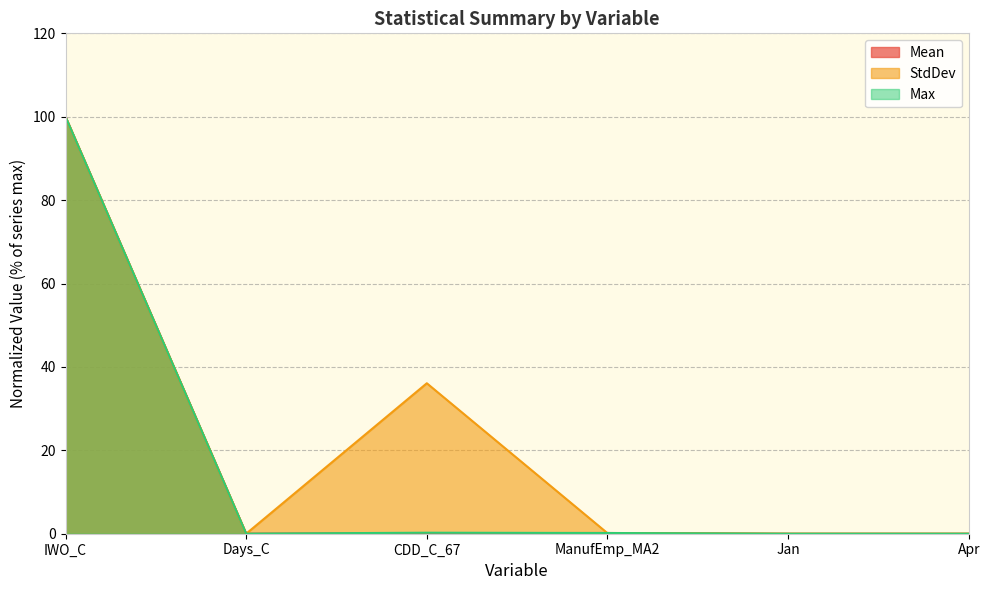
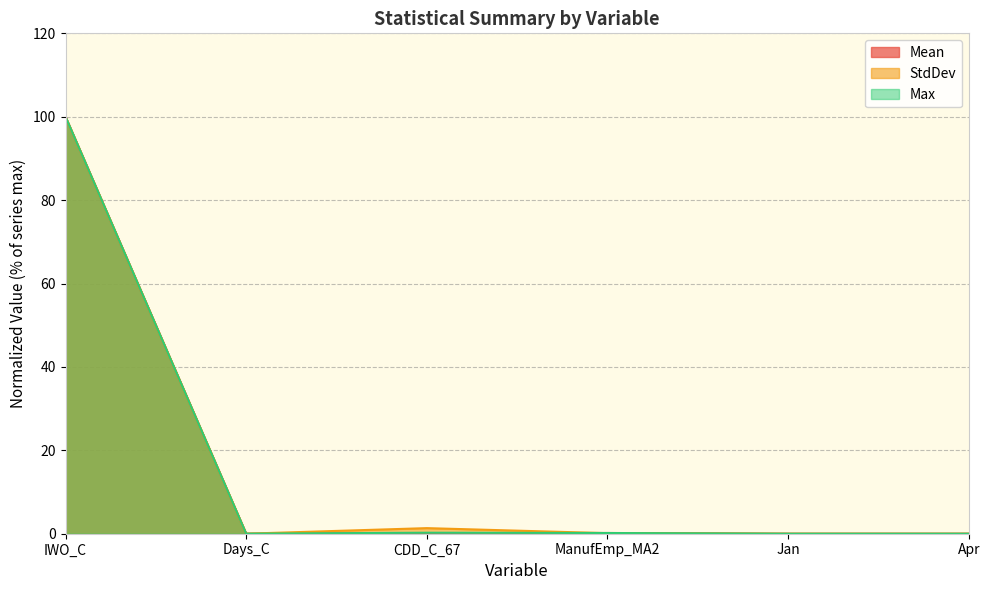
StdDev, CDD_C_67: 36 -> 1
